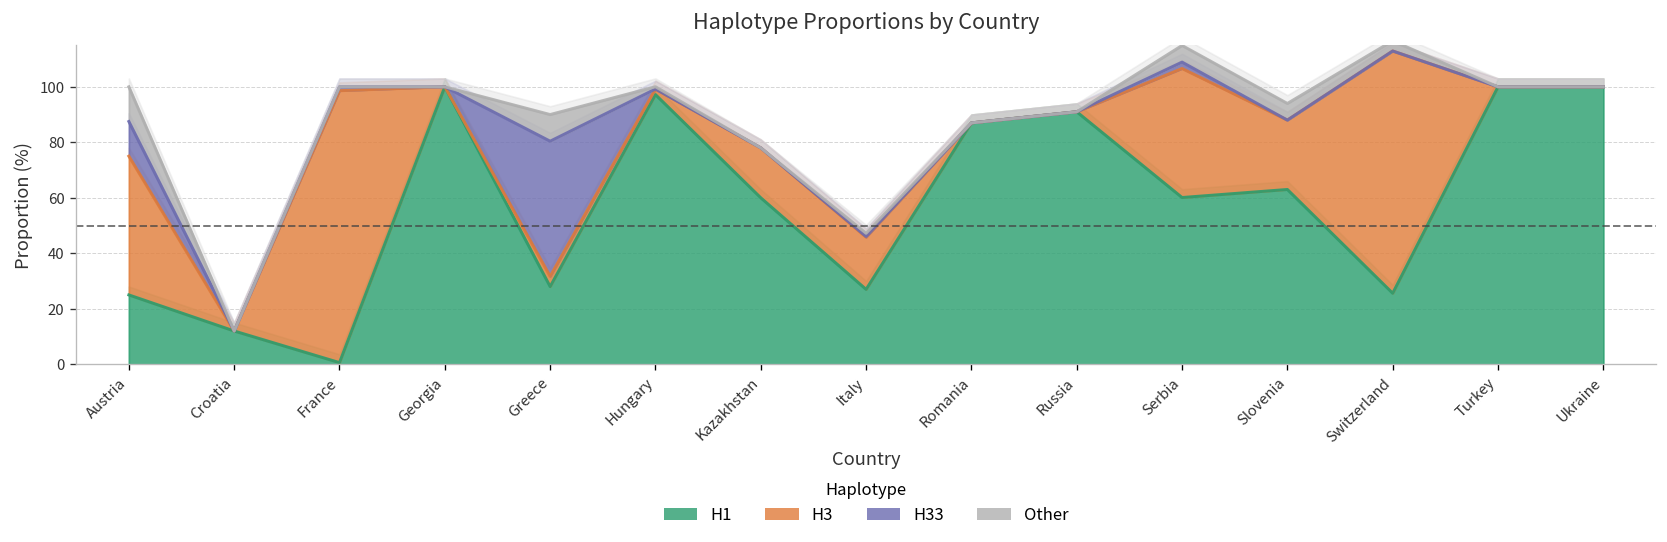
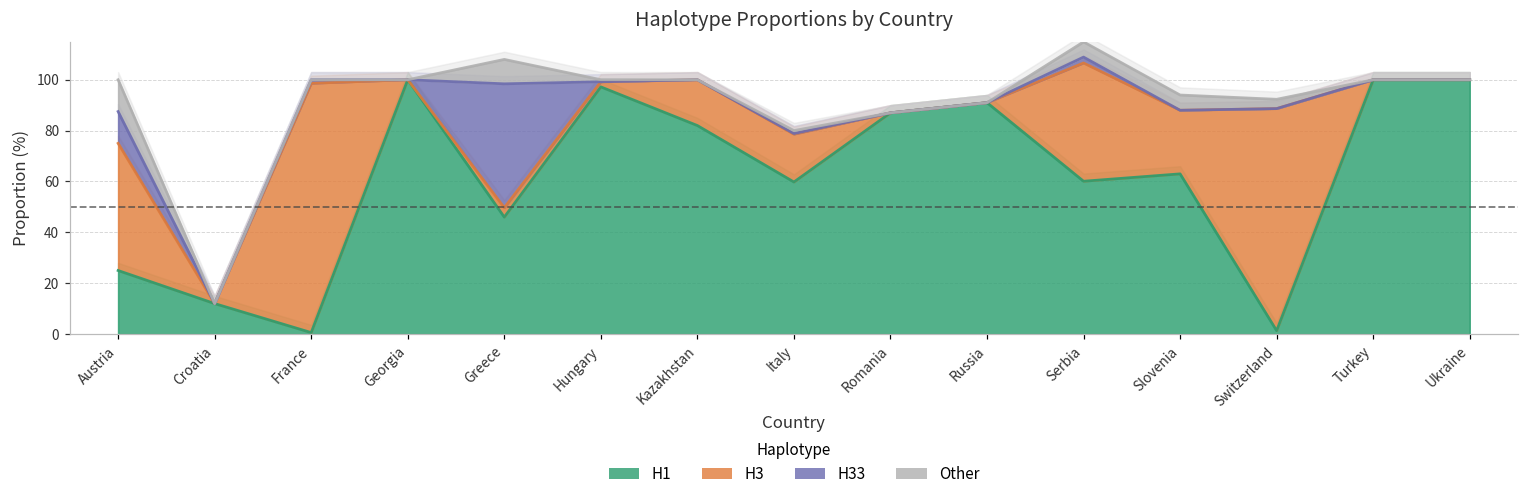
H1, Greece: 28 -> 46
H1, Kazakhstan: 60 -> 82
H1, Italy: 27 -> 60
H1, Switzerland: 26 -> 1
